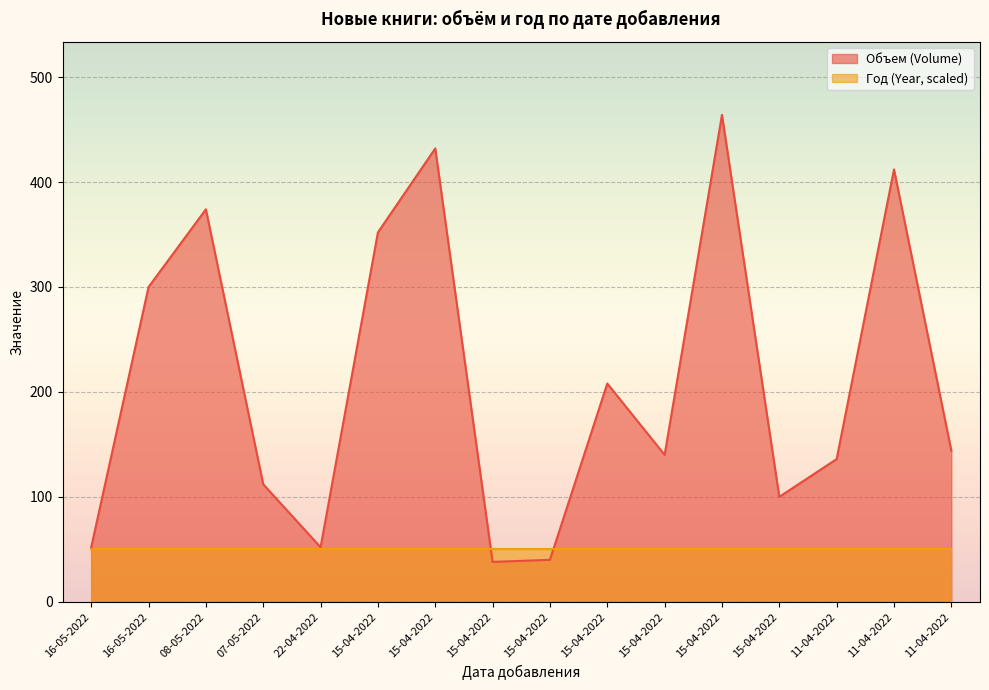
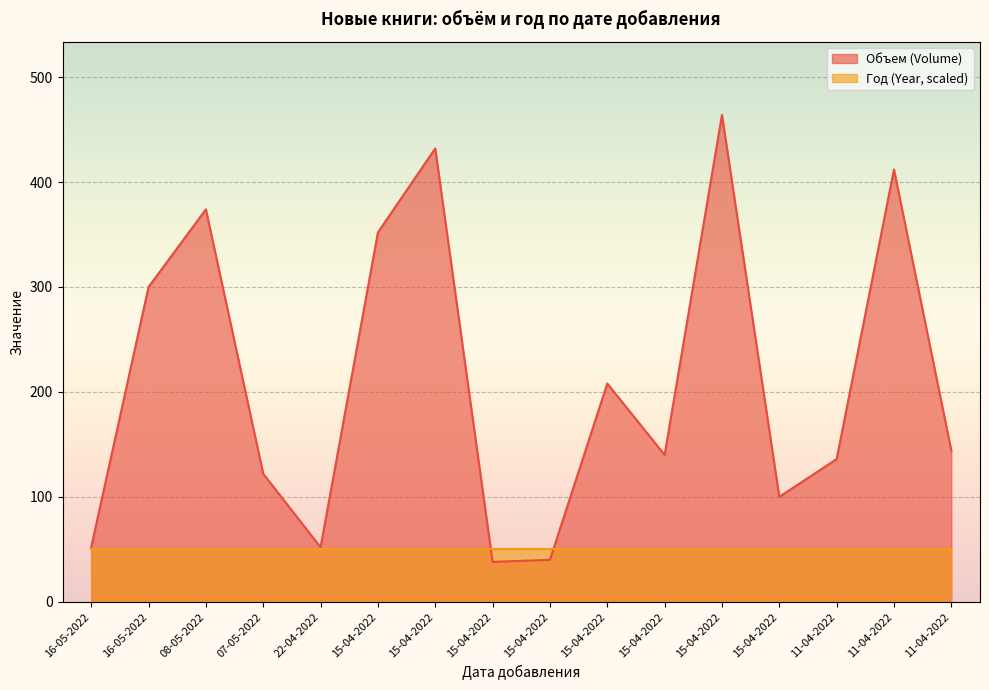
Объем (Volume), 07-05-2022: 112 -> 122
